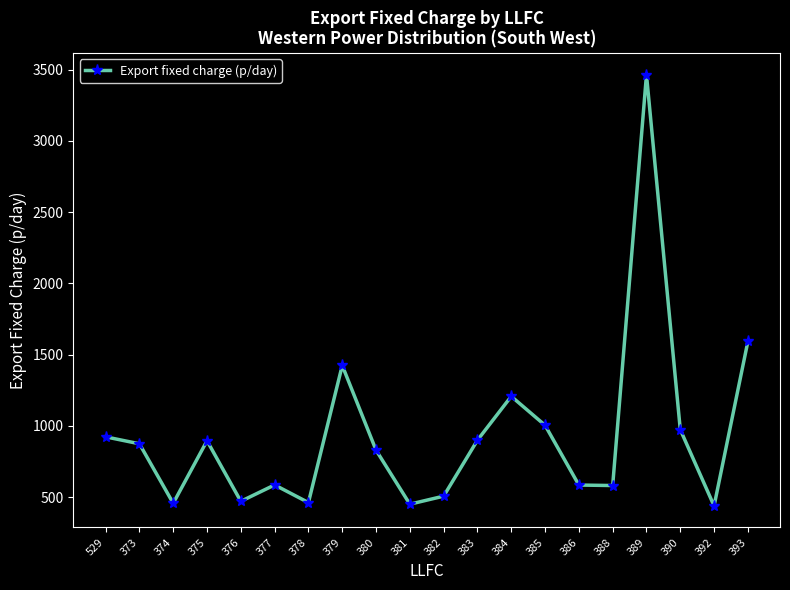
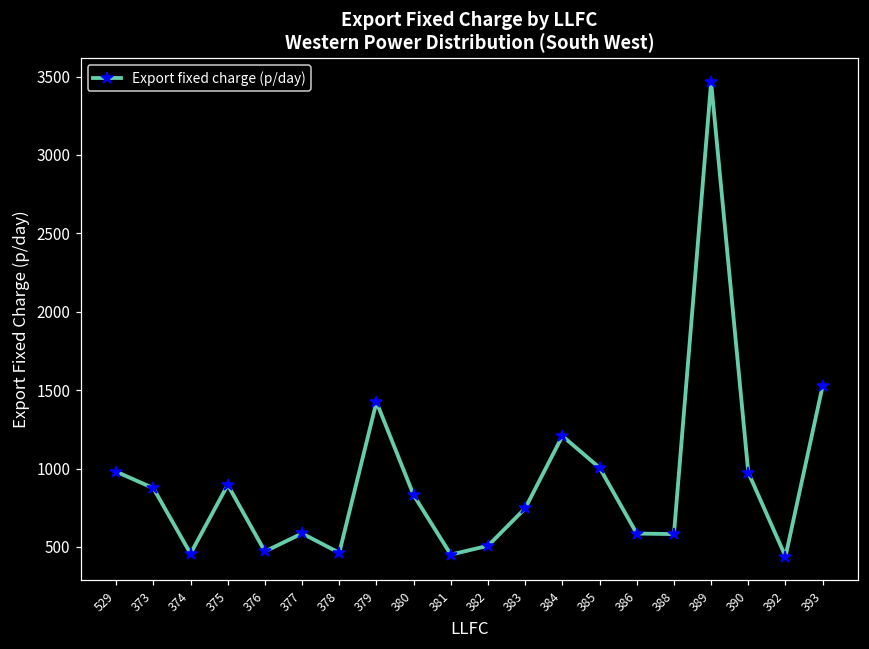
529: 920 -> 980
383: 900 -> 750
393: 1590 -> 1530
